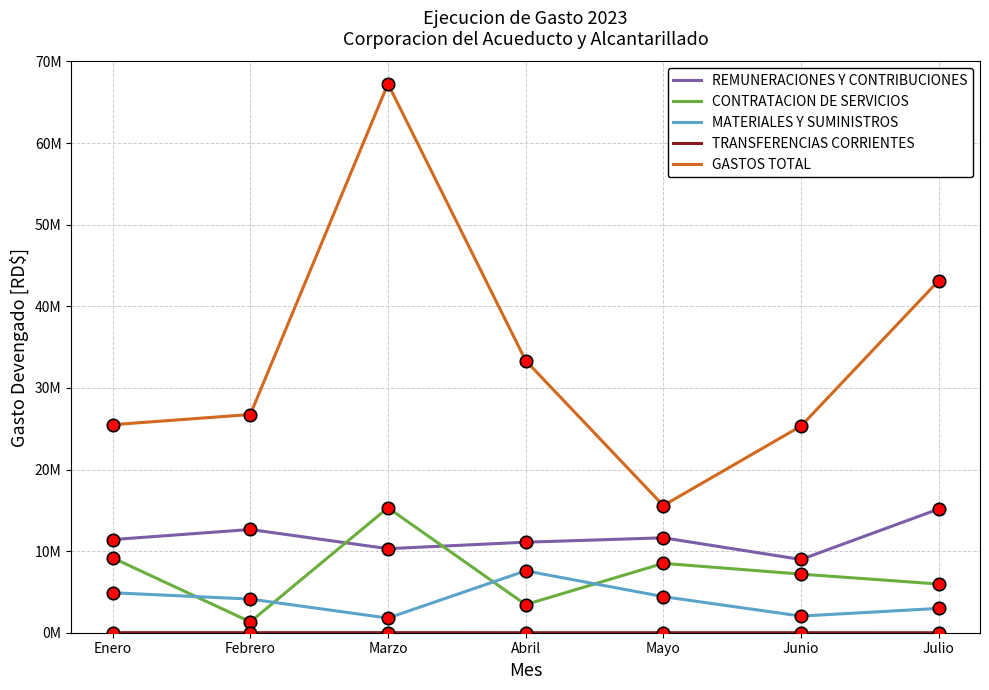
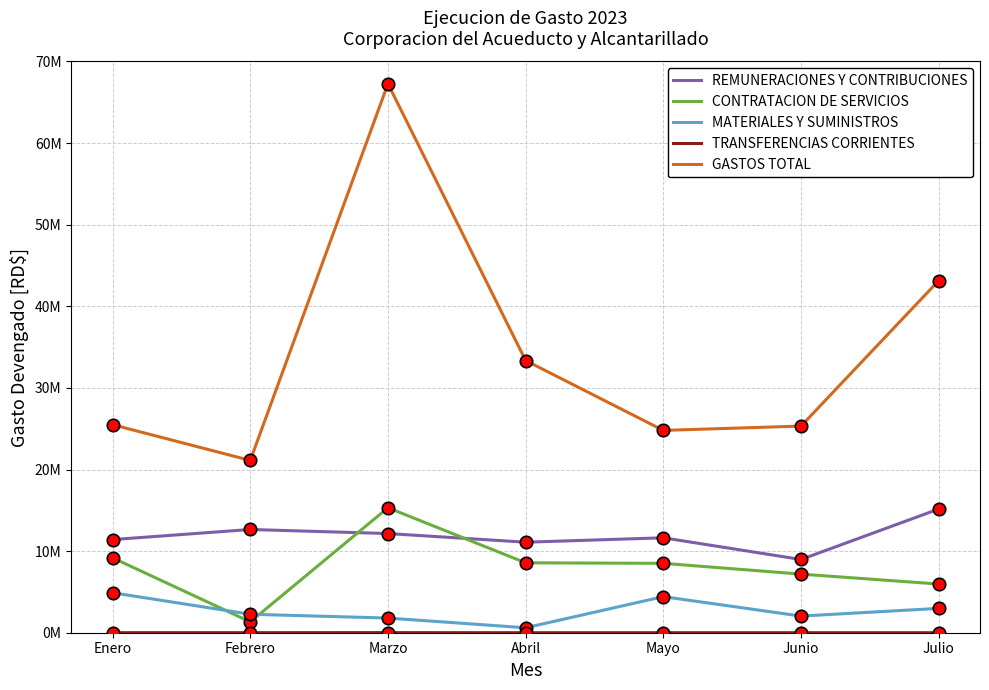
MATERIALES Y SUMINISTROS, Febrero: 4000000 -> 2000000
GASTOS TOTAL, Febrero: 27000000 -> 21000000
REMUNERACIONES Y CONTRIBUCIONES, Marzo: 10000000 -> 12000000
CONTRATACION DE SERVICIOS, Abril: 3000000 -> 9000000
MATERIALES Y SUMINISTROS, Abril: 8000000 -> 1000000
GASTOS TOTAL, Mayo: 16000000 -> 25000000
